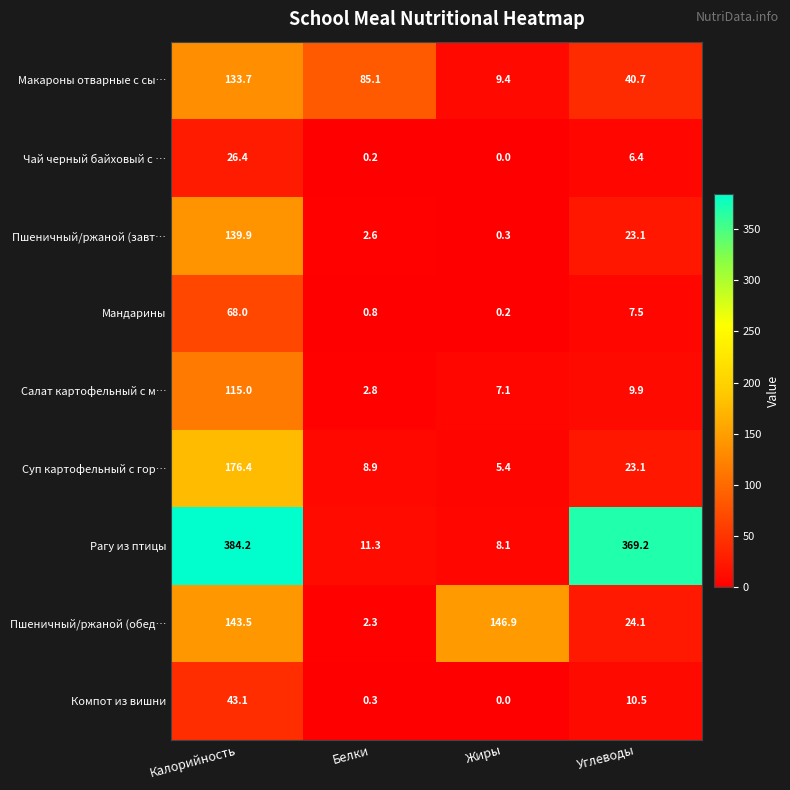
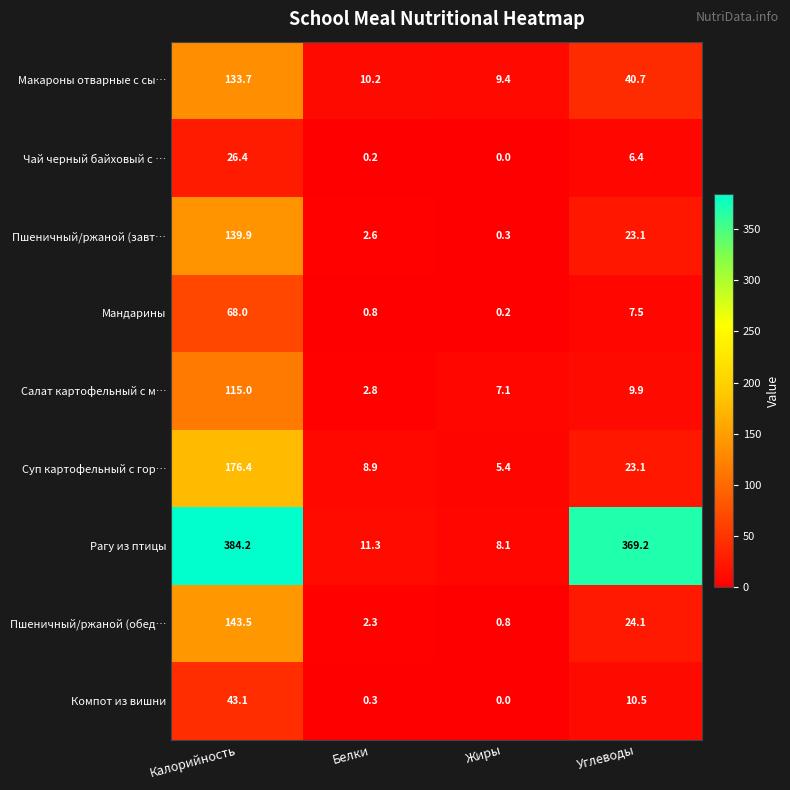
Макароны отварные с сы…, Белки: 85.1 -> 10.2
Пшеничный/ржаной (обед…, Жиры: 146.9 -> 0.8
